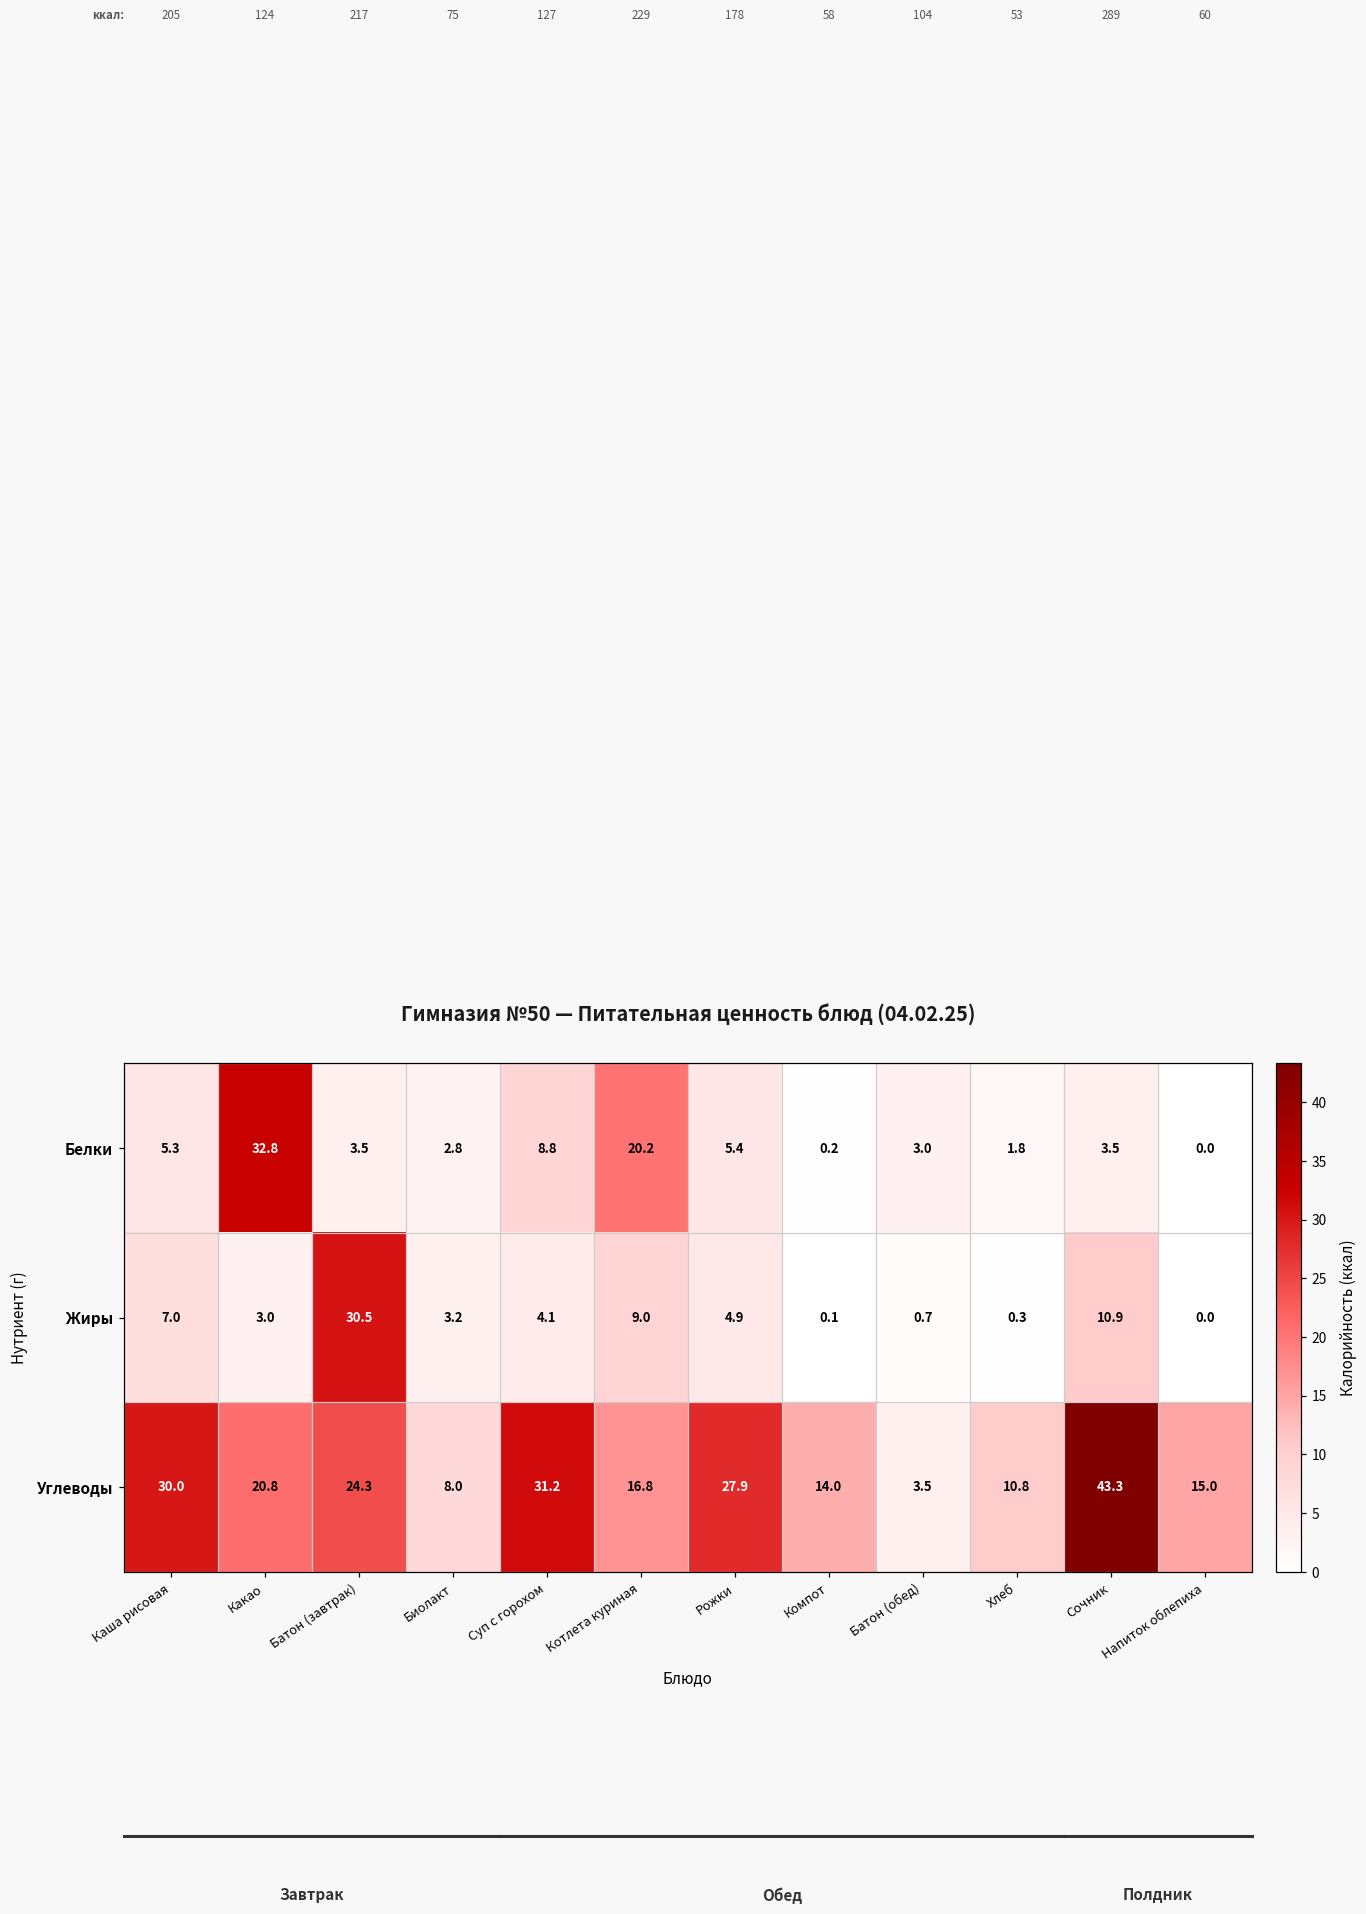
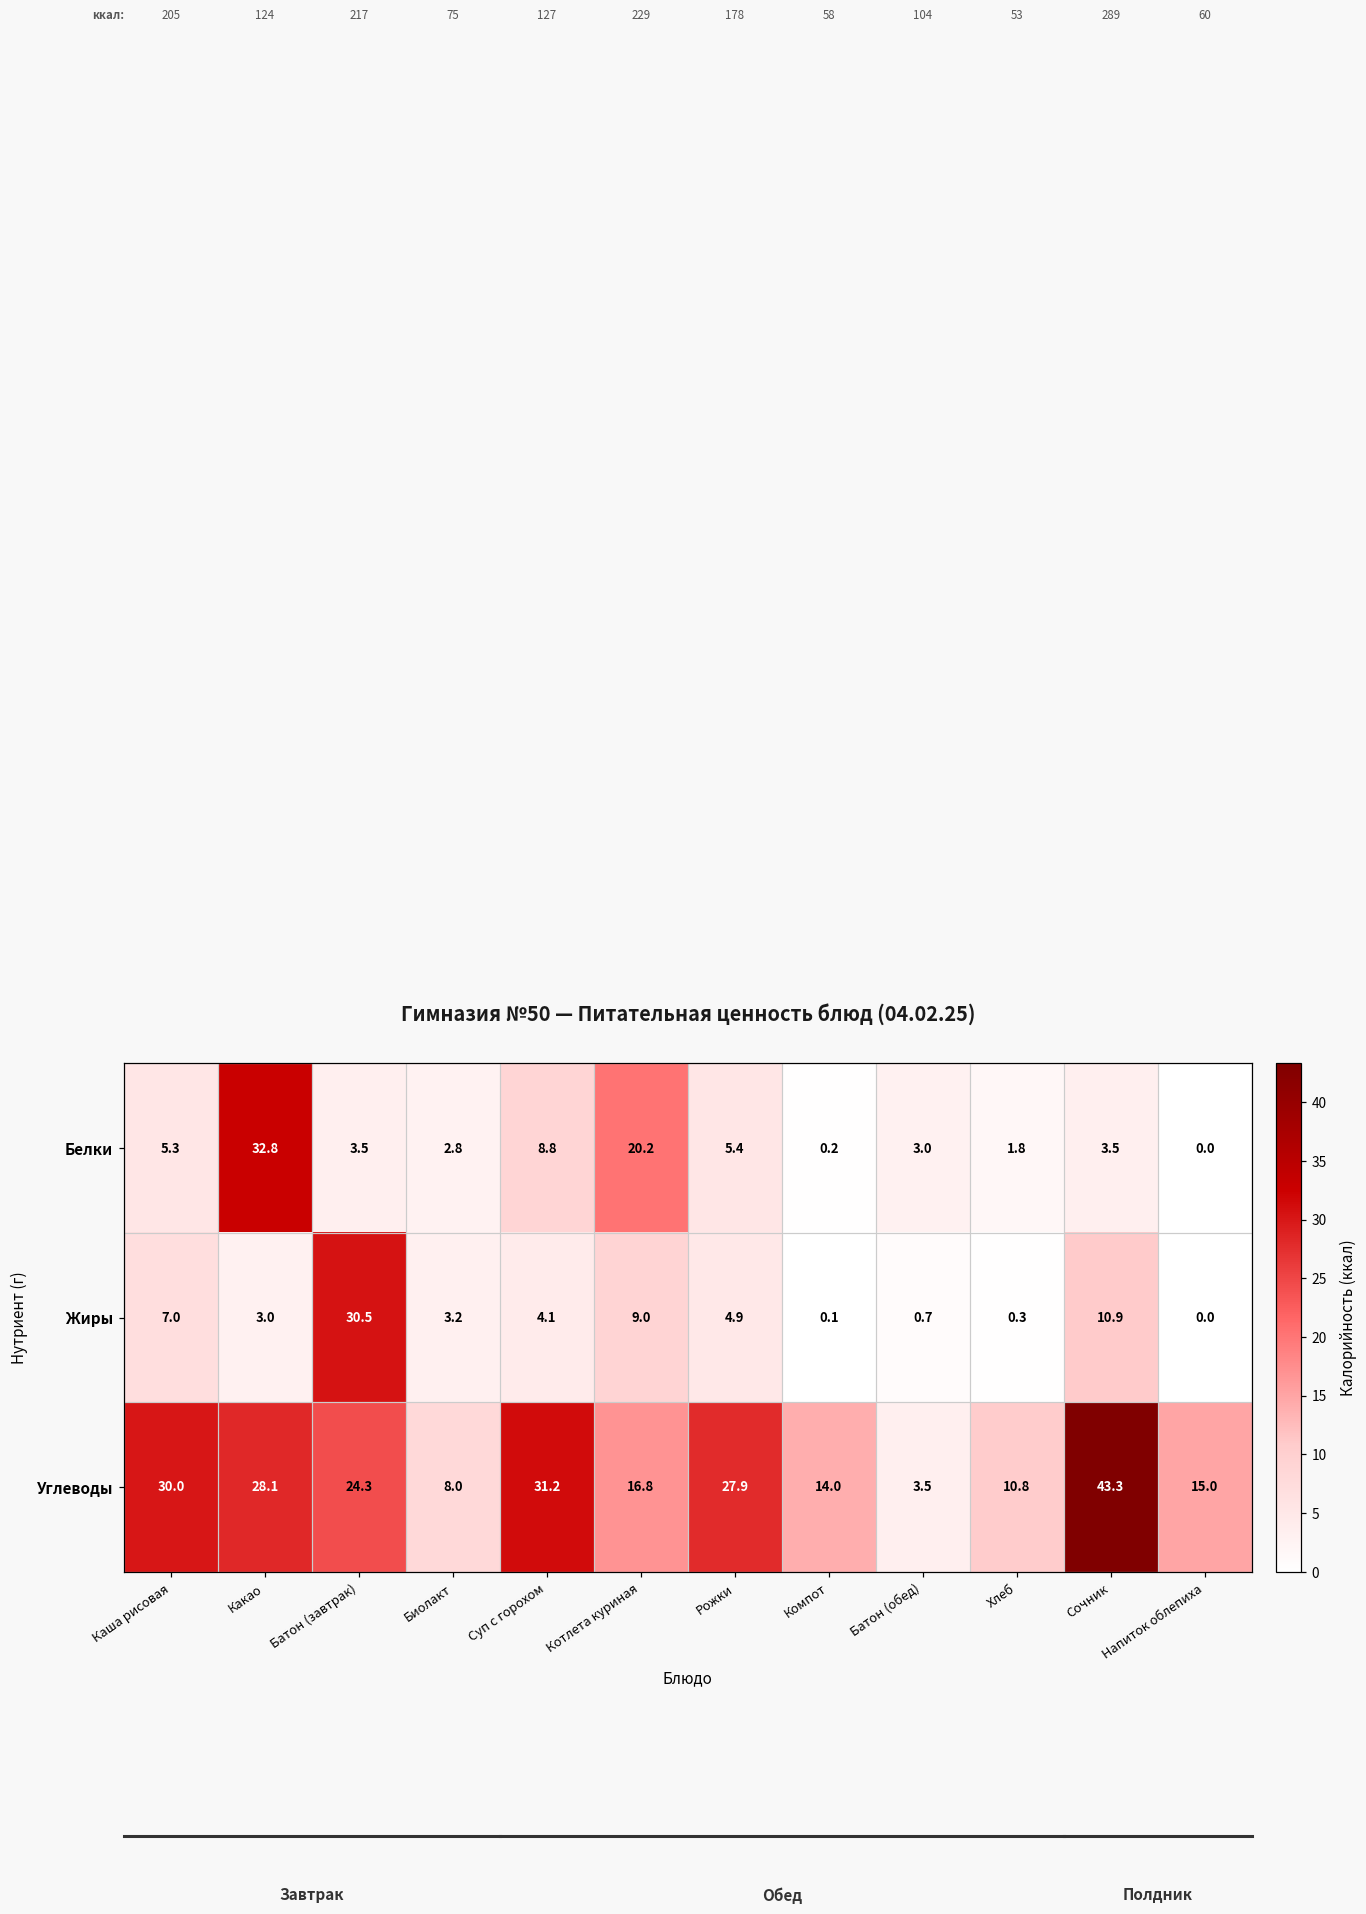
Углеводы, Какао: 20.8 -> 28.1
